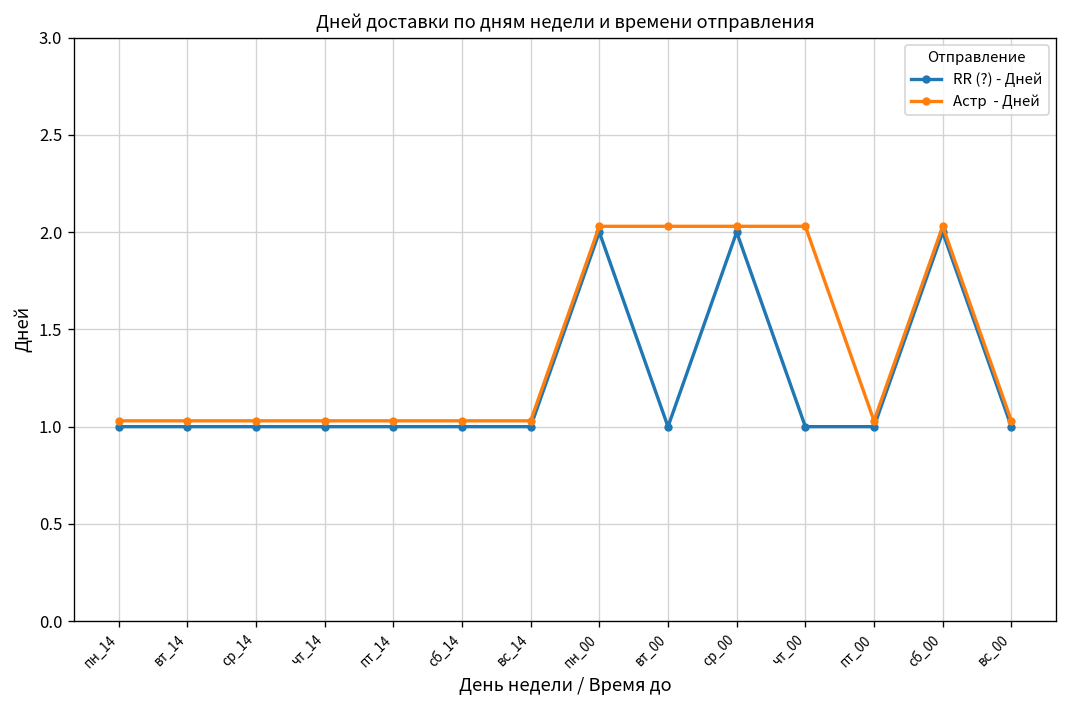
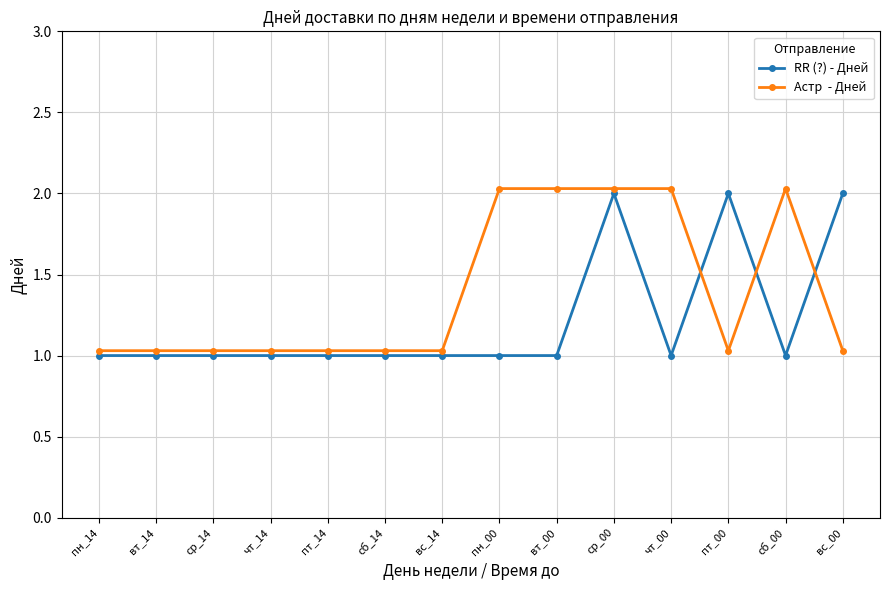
RR (?) - Дней, пн_00: 2 -> 1
RR (?) - Дней, пт_00: 1 -> 2
RR (?) - Дней, сб_00: 2 -> 1
RR (?) - Дней, вс_00: 1 -> 2
